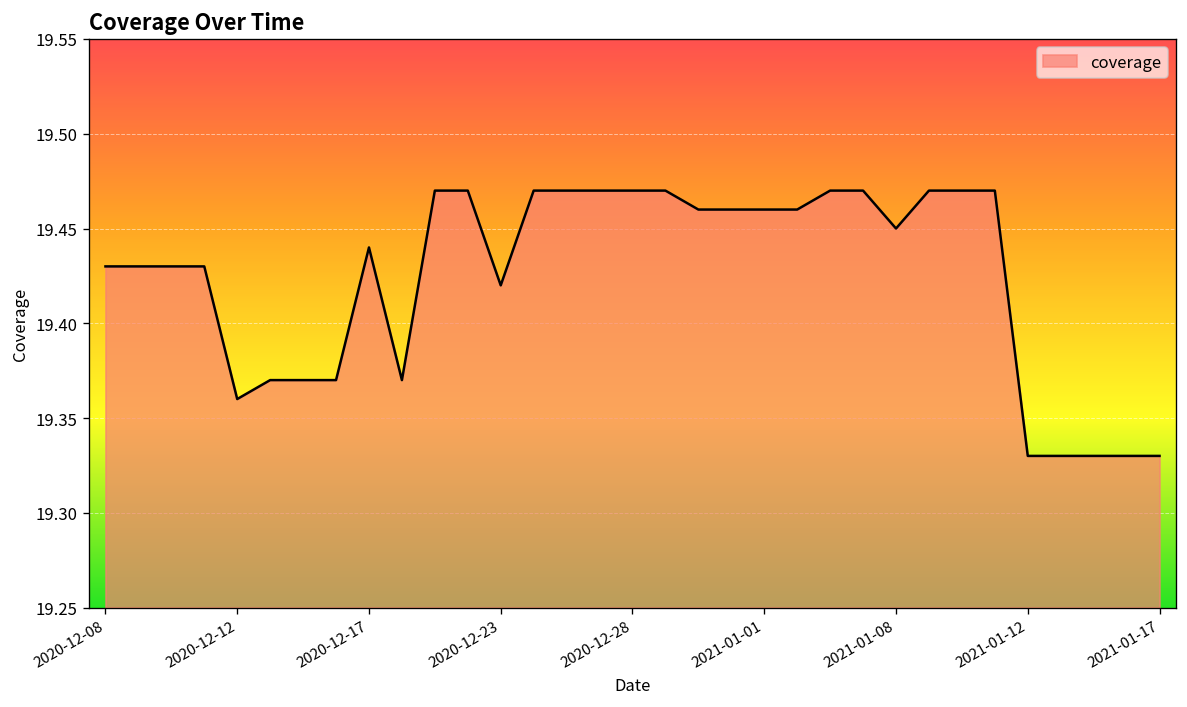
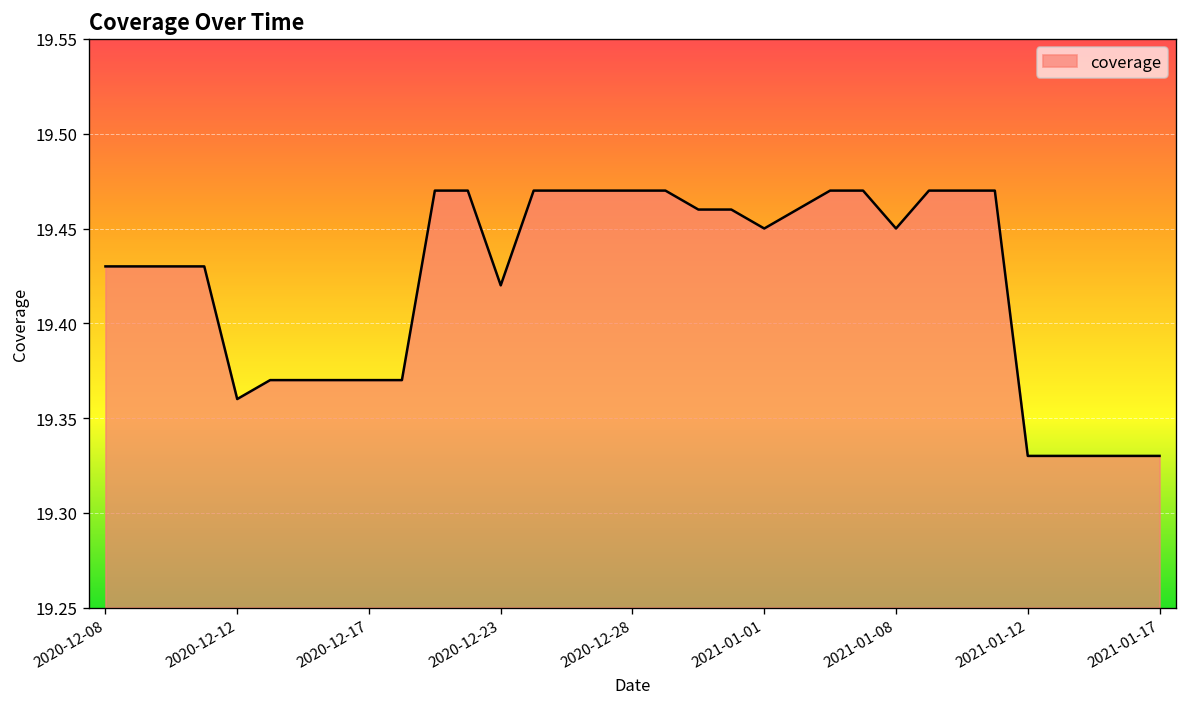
2020-12-17: 19.44 -> 19.37
2021-01-01: 19.46 -> 19.45
